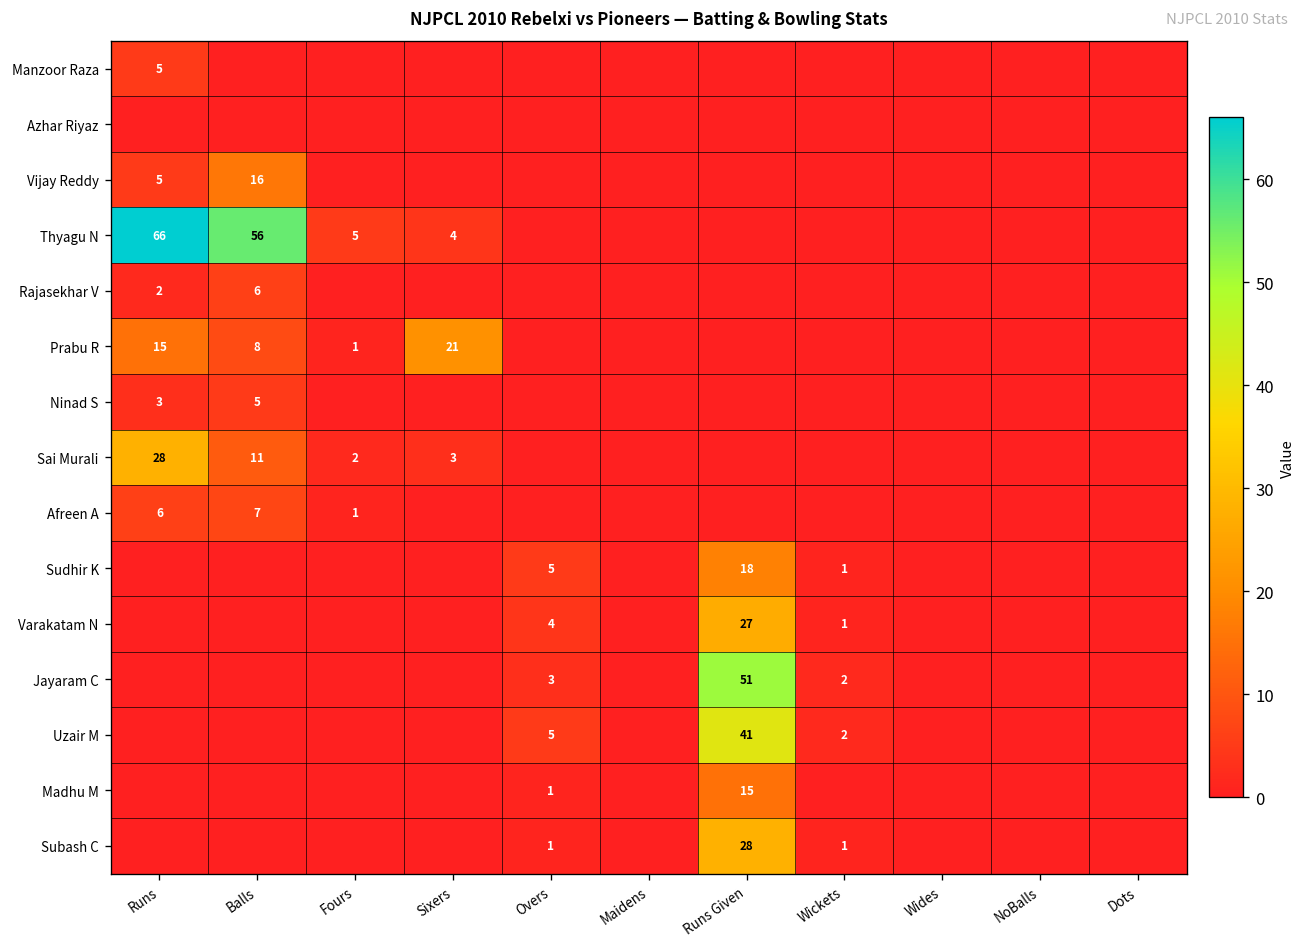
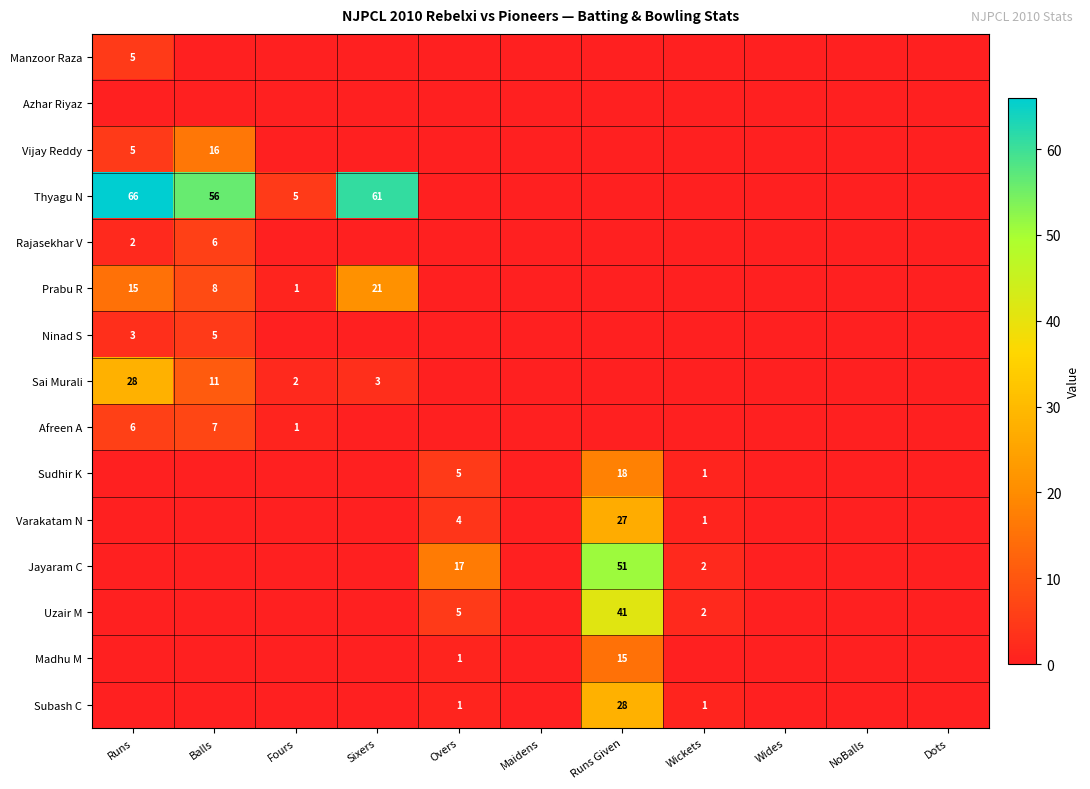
Thyagu N, Sixers: 4 -> 61
Jayaram C, Overs: 3 -> 17
